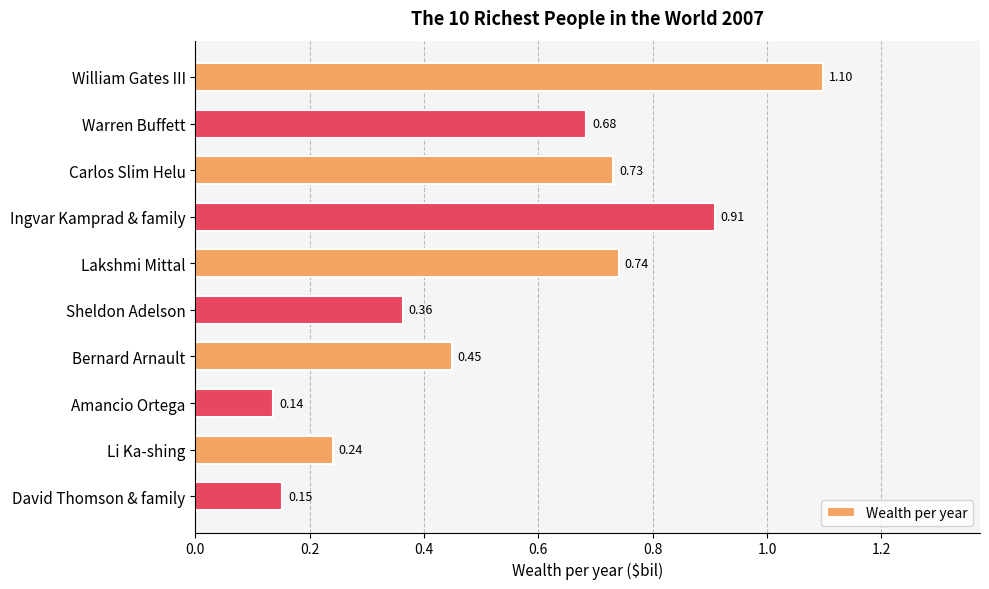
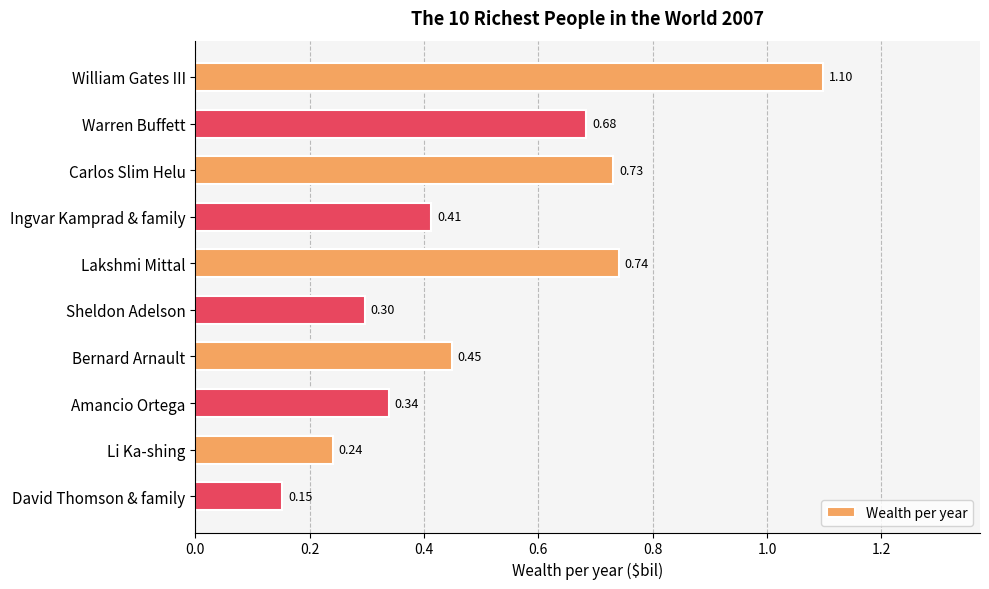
Ingvar Kamprad & family: 0.91 -> 0.41
Sheldon Adelson: 0.36 -> 0.30
Amancio Ortega: 0.14 -> 0.34
